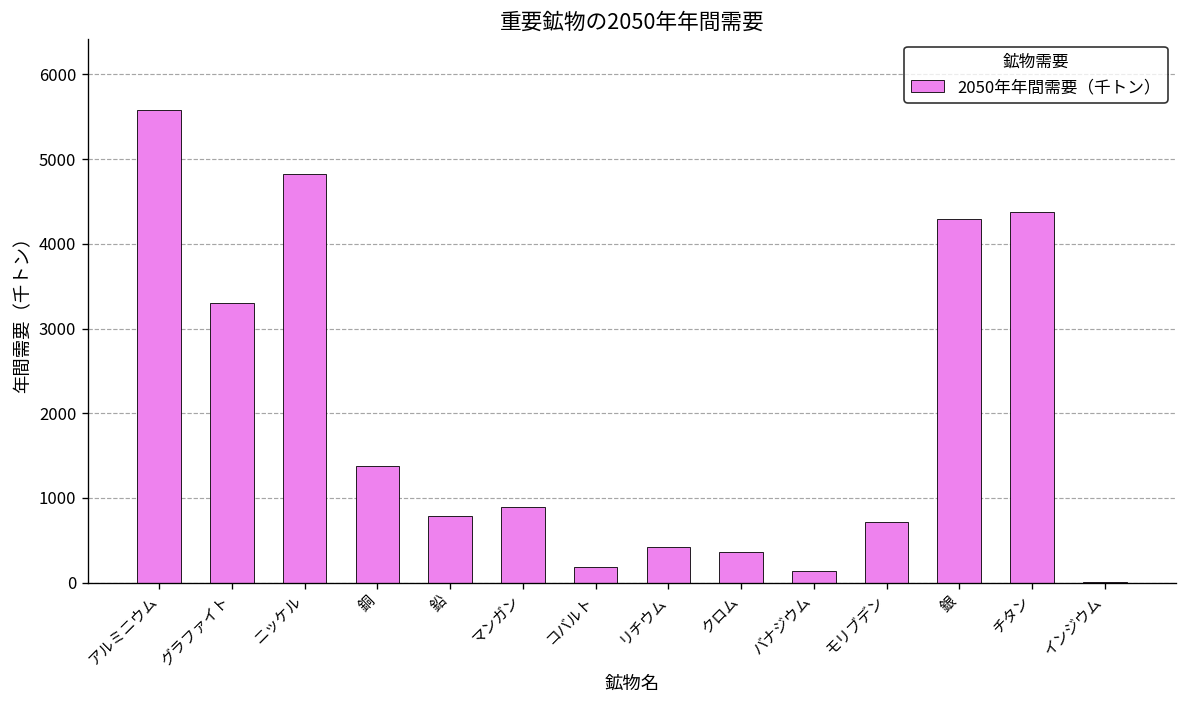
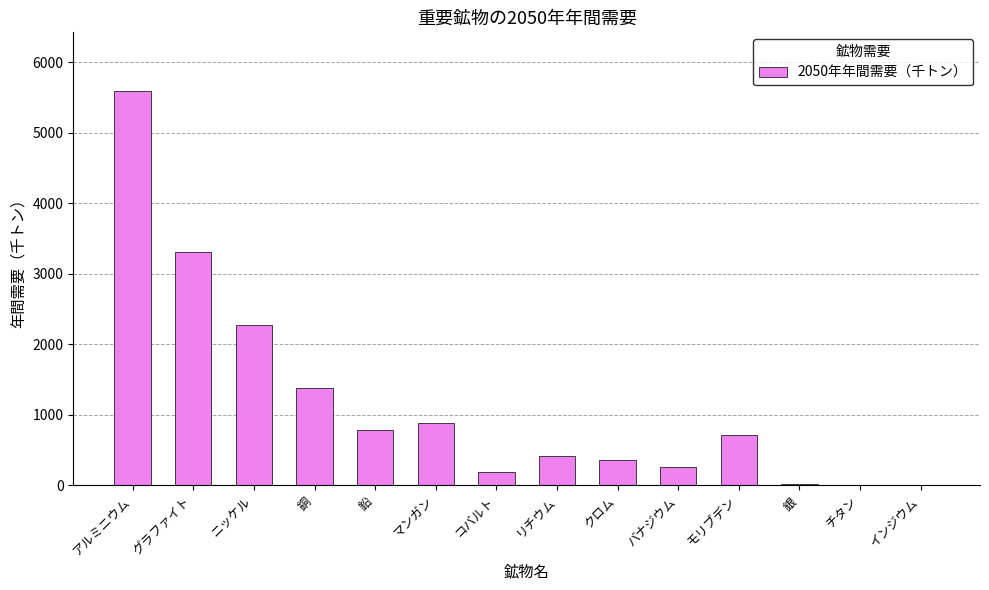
ニッケル: 4800 -> 2300
バナジウム: 100 -> 300
銀: 4300 -> 0
チタン: 4400 -> 0
